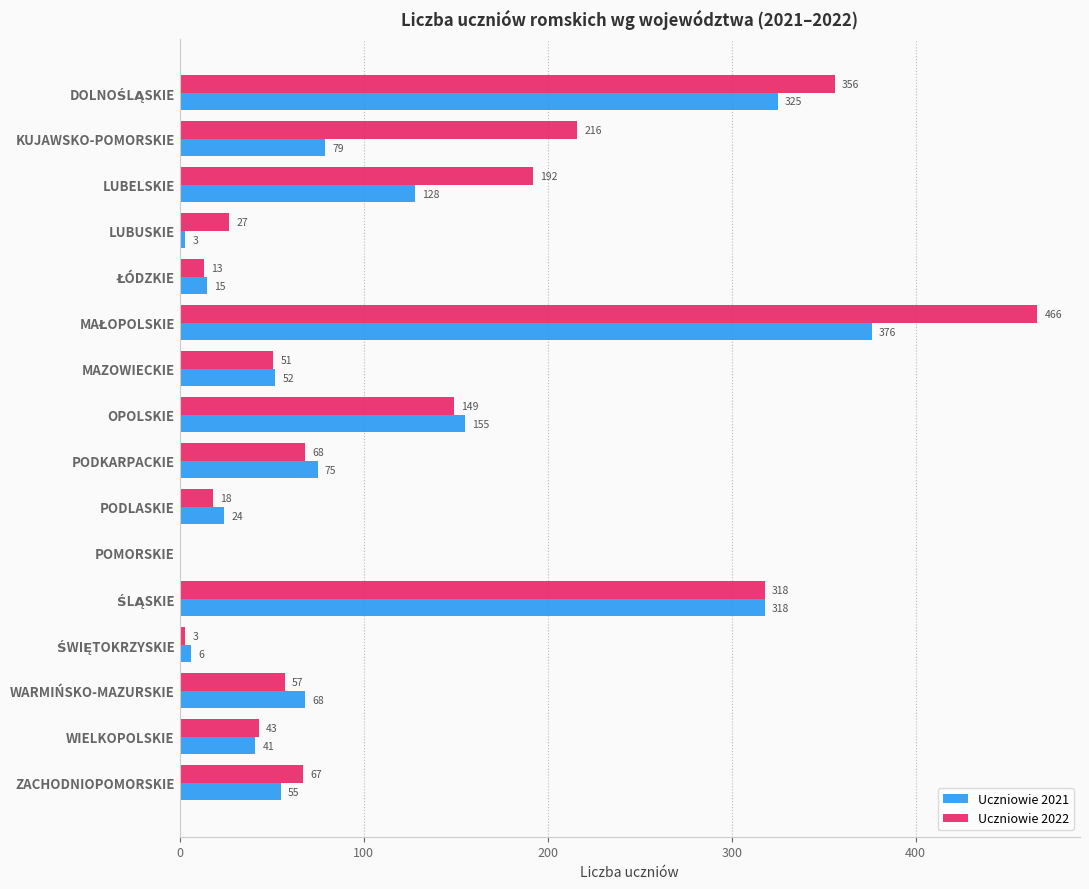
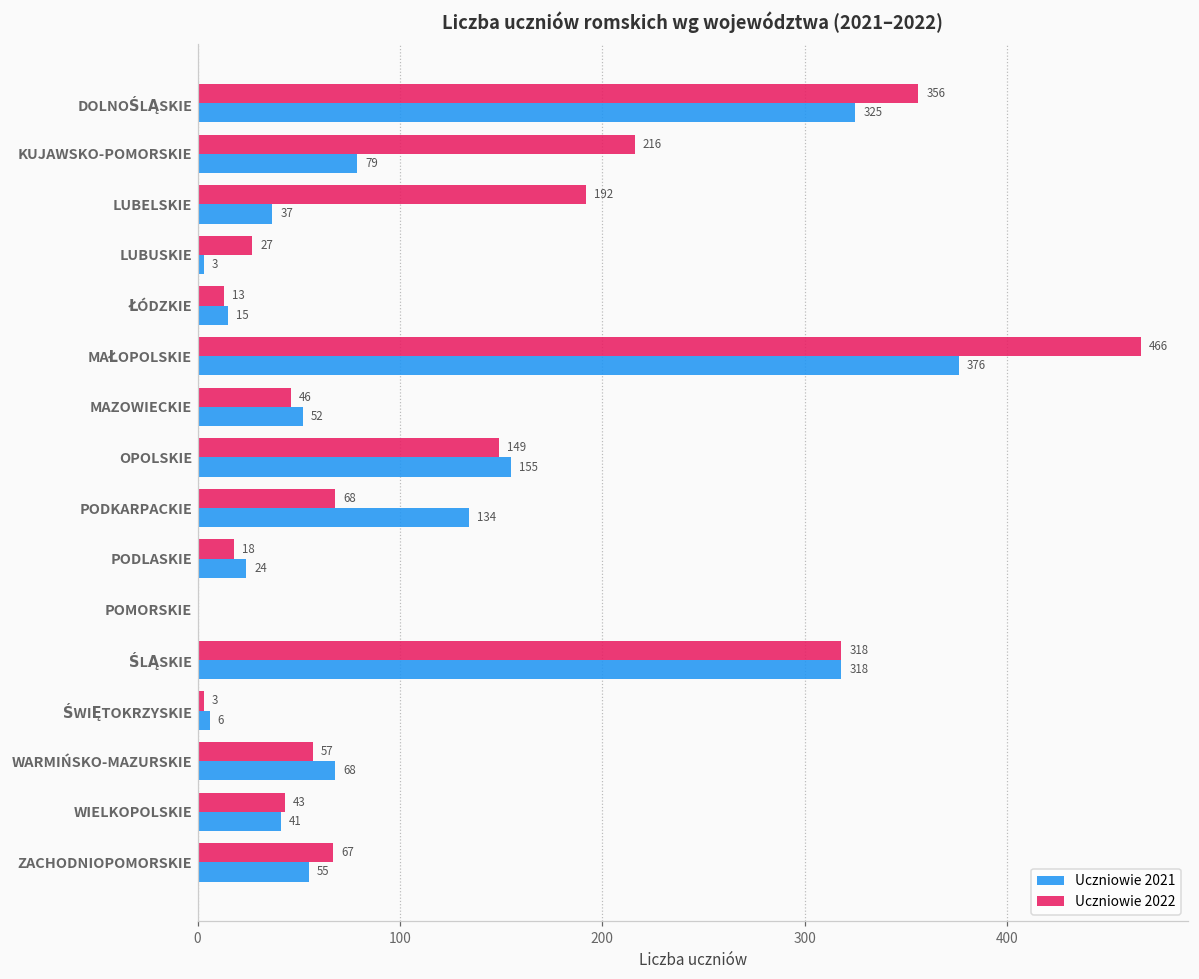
Uczniowie 2021, LUBELSKIE: 128 -> 37
Uczniowie 2022, MAZOWIECKIE: 51 -> 46
Uczniowie 2021, PODKARPACKIE: 75 -> 134
